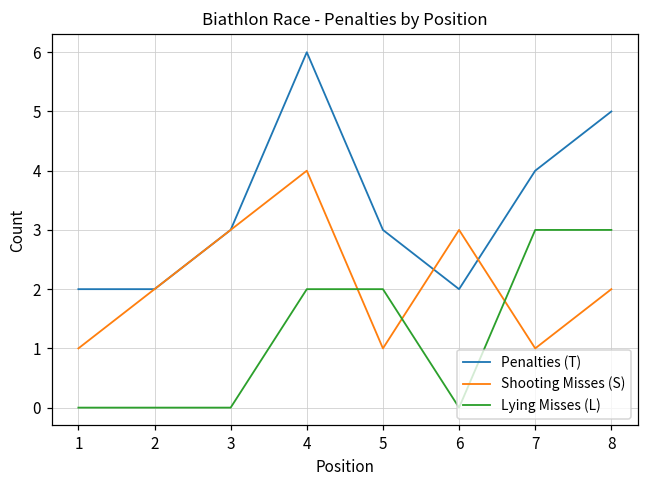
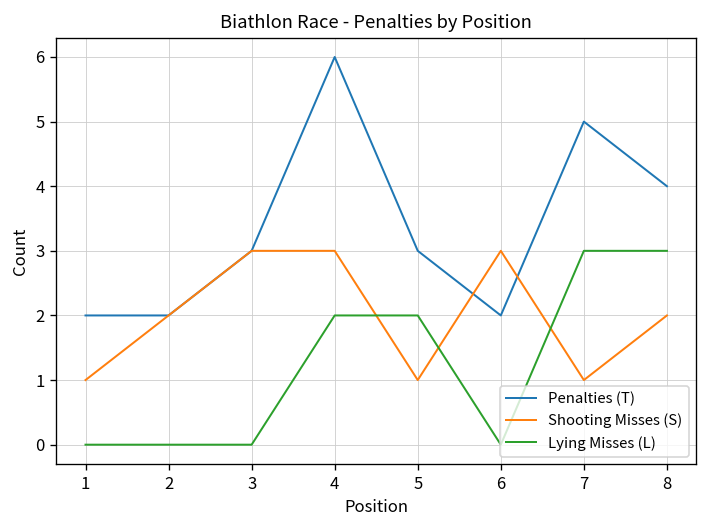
Shooting Misses (S), 4: 4 -> 3
Penalties (T), 7: 4 -> 5
Penalties (T), 8: 5 -> 4
